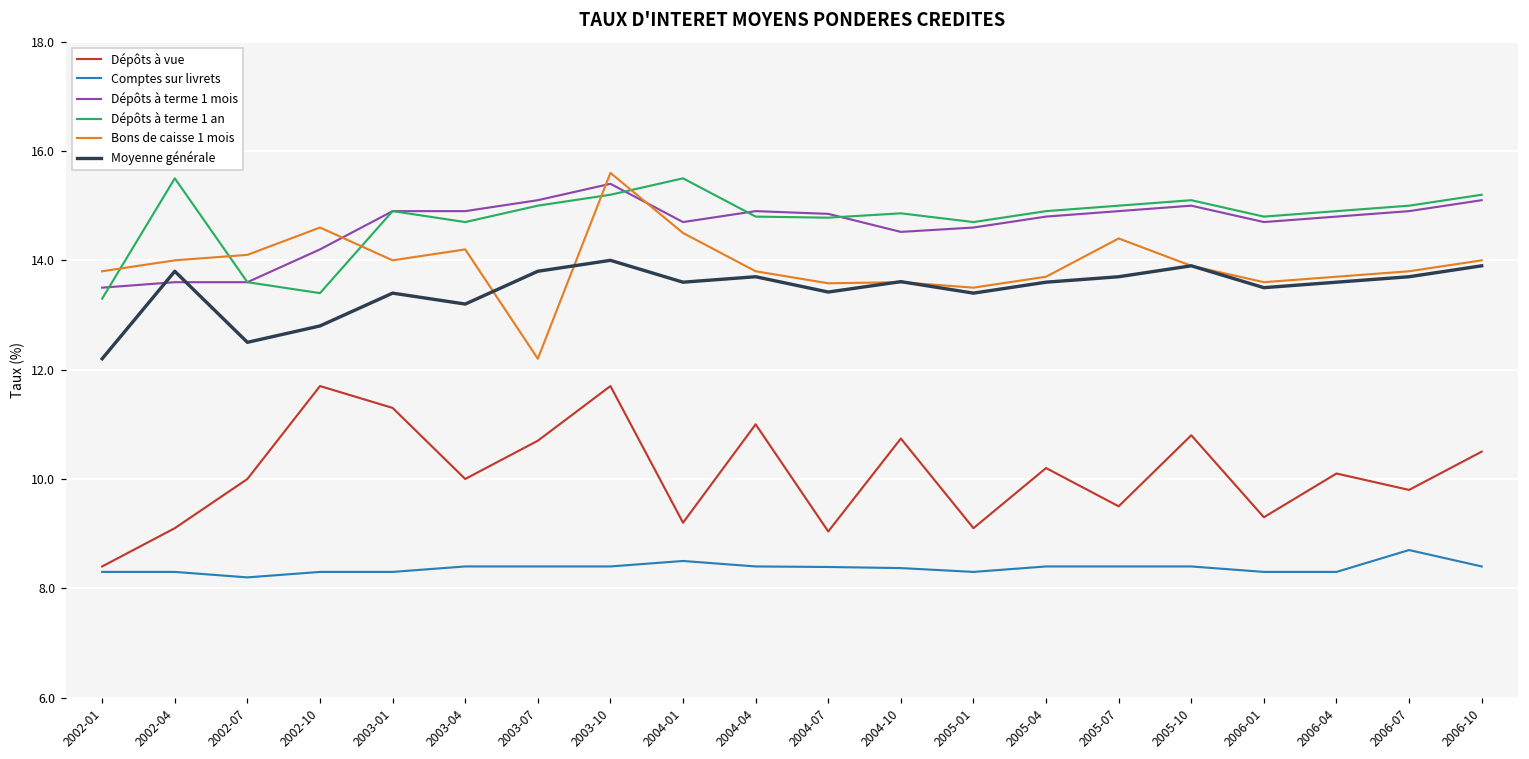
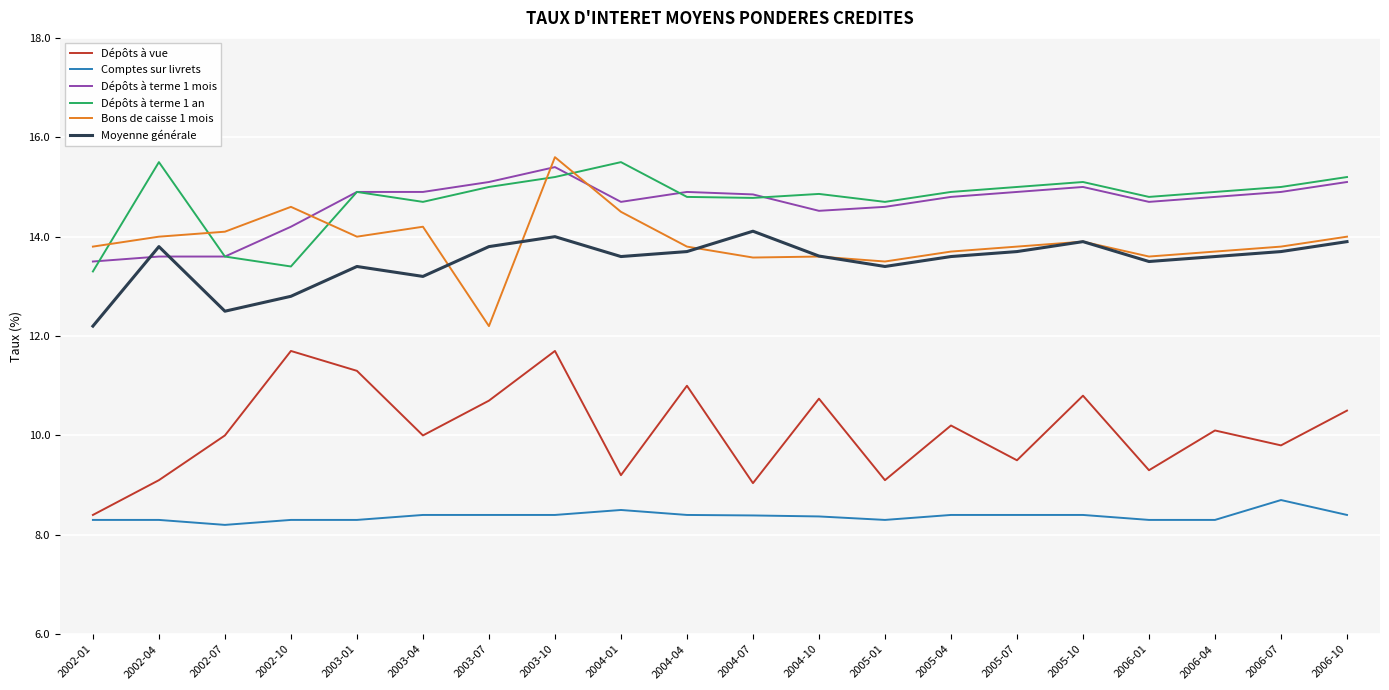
Moyenne générale, 2004-07: 13.4 -> 14.1
Bons de caisse 1 mois, 2005-07: 14.4 -> 13.8
